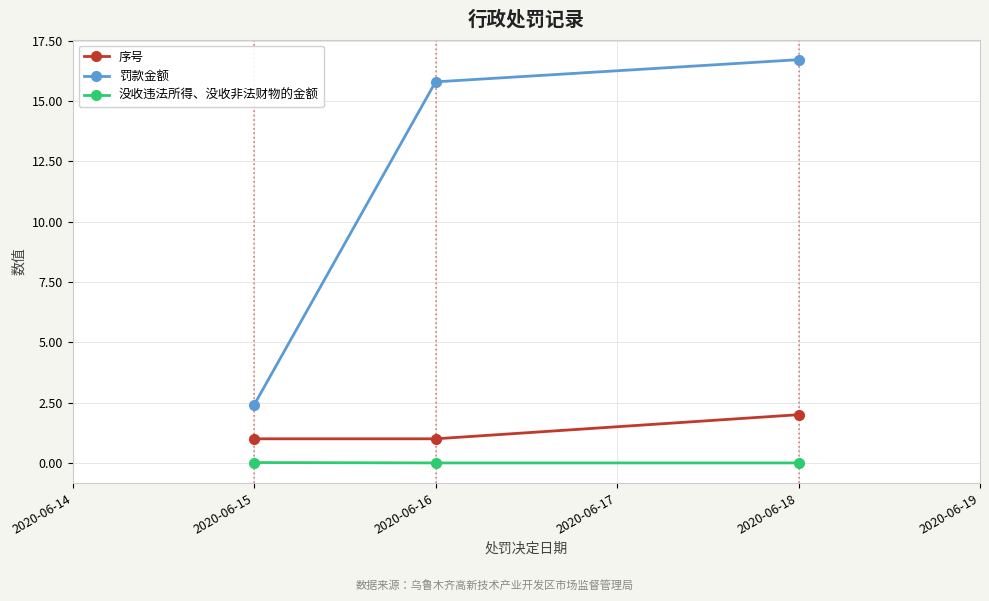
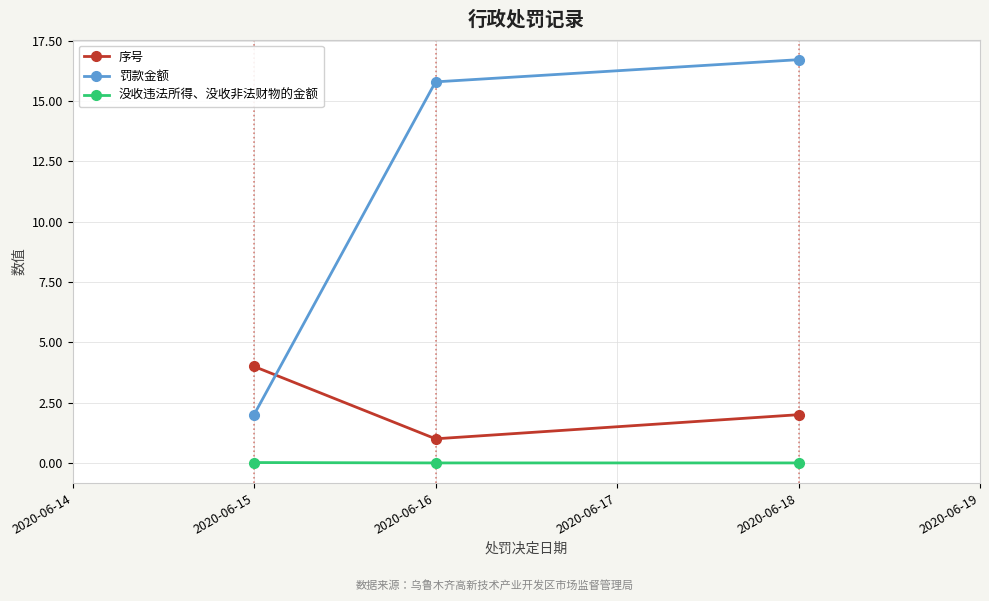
序号, 2020-06-15: 1 -> 4
罚款金额, 2020-06-15: 2.4 -> 2.0
